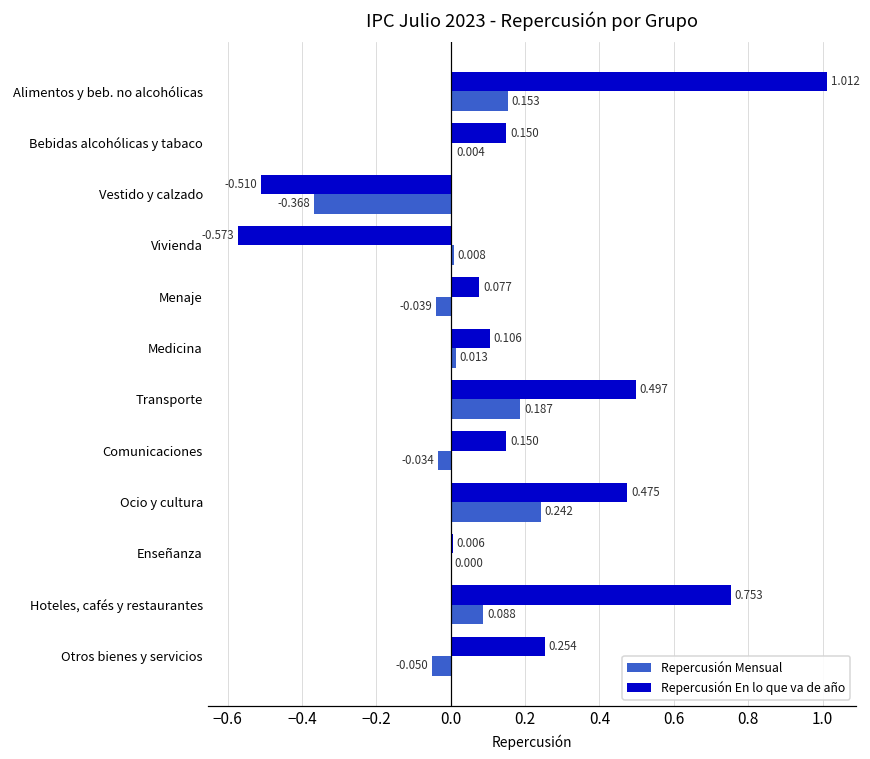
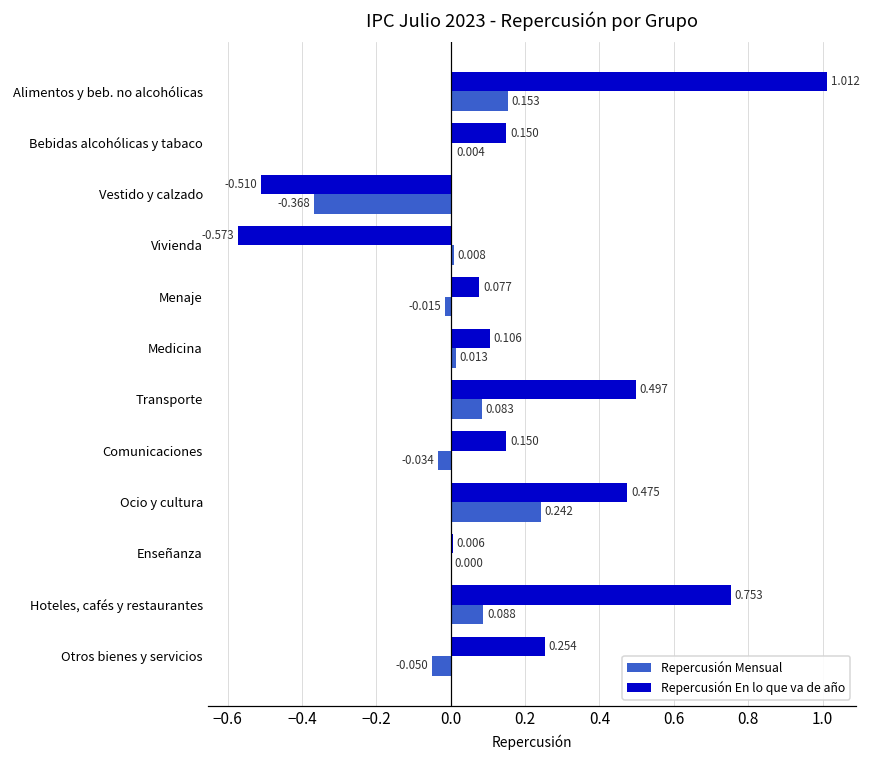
Repercusión Mensual, Menaje: -0.039 -> -0.015
Repercusión Mensual, Transporte: 0.187 -> 0.083
